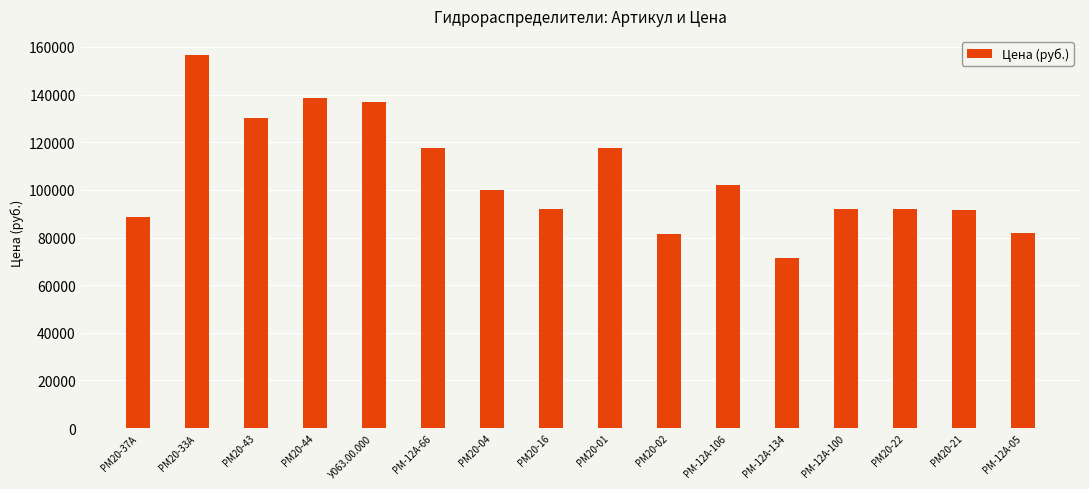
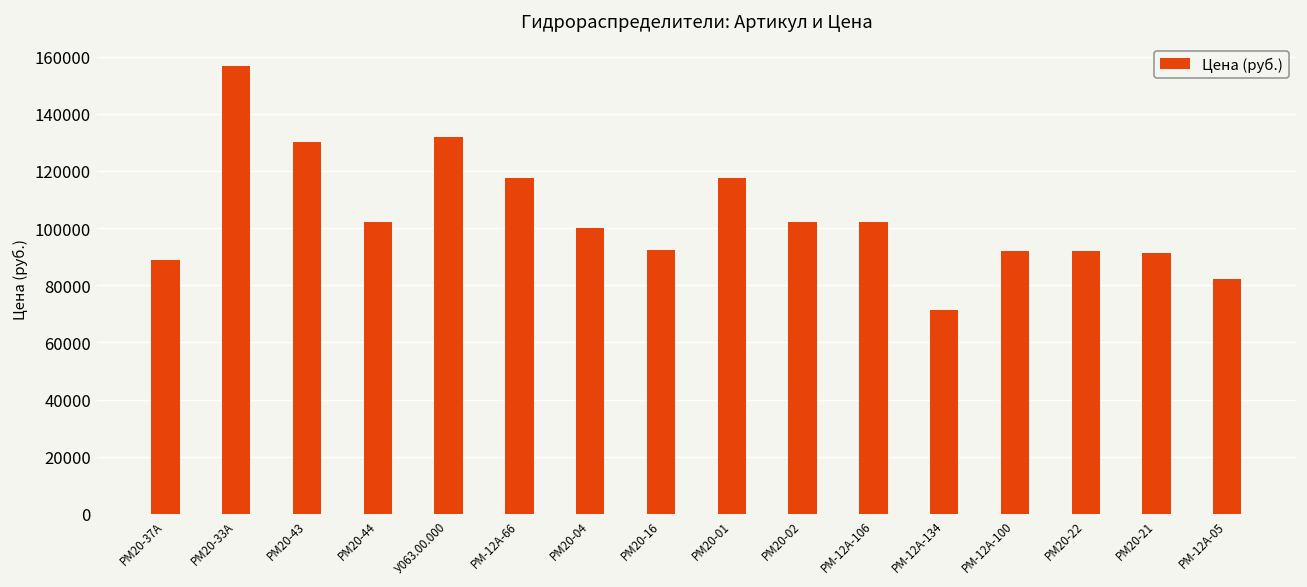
РМ20-44: 139000 -> 102000
У063.00.000: 137000 -> 132000
РМ20-02: 81000 -> 102000
